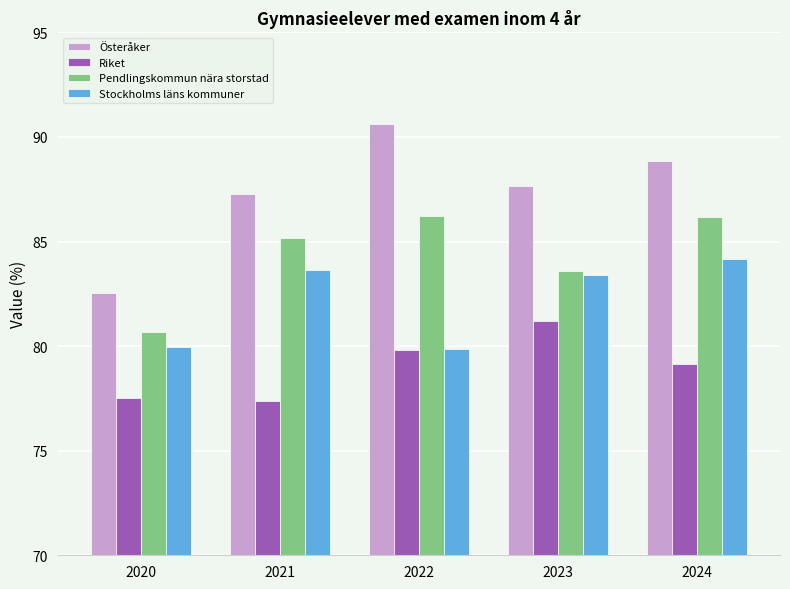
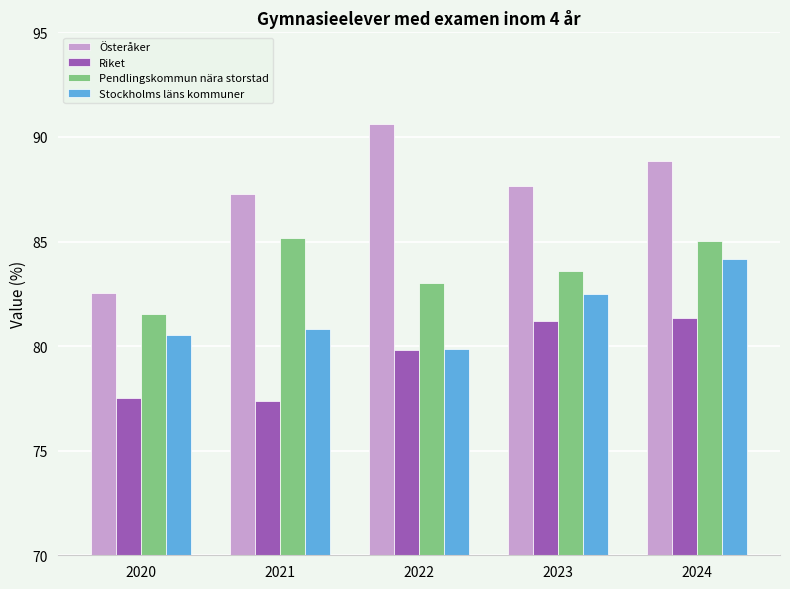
Pendlingskommun nära storstad, 2020: 80.7 -> 81.5
Stockholms läns kommuner, 2020: 80.0 -> 80.5
Stockholms läns kommuner, 2021: 83.6 -> 80.8
Pendlingskommun nära storstad, 2022: 86.2 -> 83.0
Stockholms läns kommuner, 2023: 83.4 -> 82.5
Riket, 2024: 79.2 -> 81.3
Pendlingskommun nära storstad, 2024: 86.2 -> 85.0
